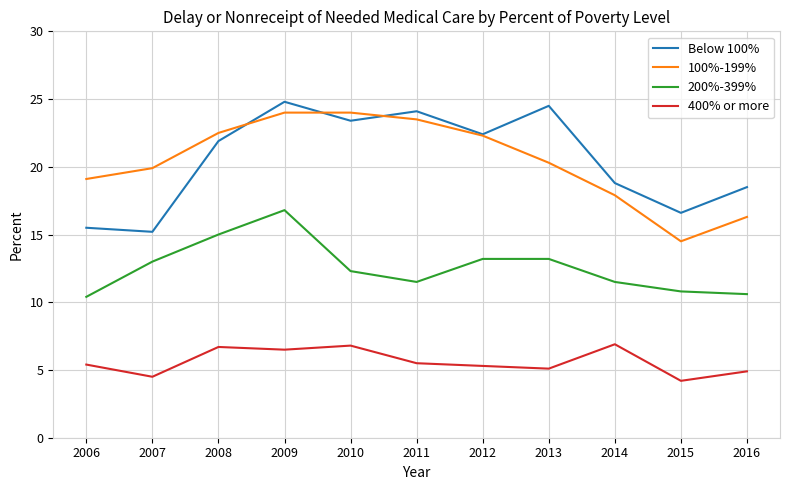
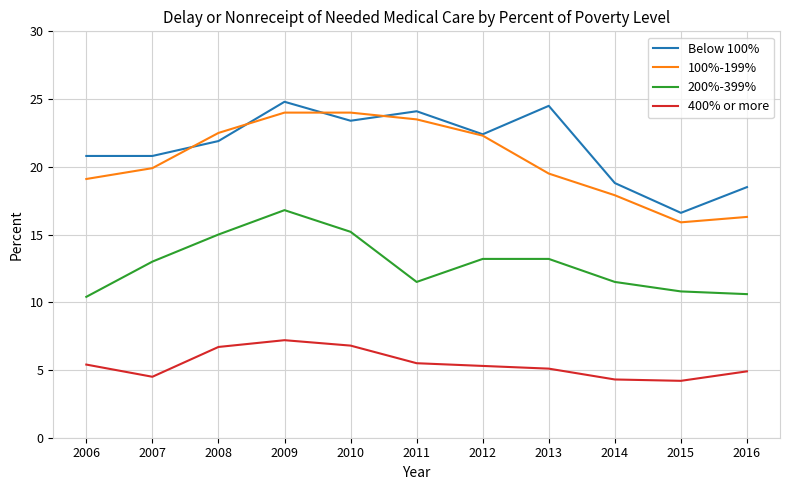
Below 100%, 2006: 15.5 -> 20.8
Below 100%, 2007: 15.2 -> 20.8
400% or more, 2009: 6.5 -> 7.2
200%-399%, 2010: 12.3 -> 15.2
100%-199%, 2013: 20.3 -> 19.5
400% or more, 2014: 6.9 -> 4.3
100%-199%, 2015: 14.5 -> 15.9
